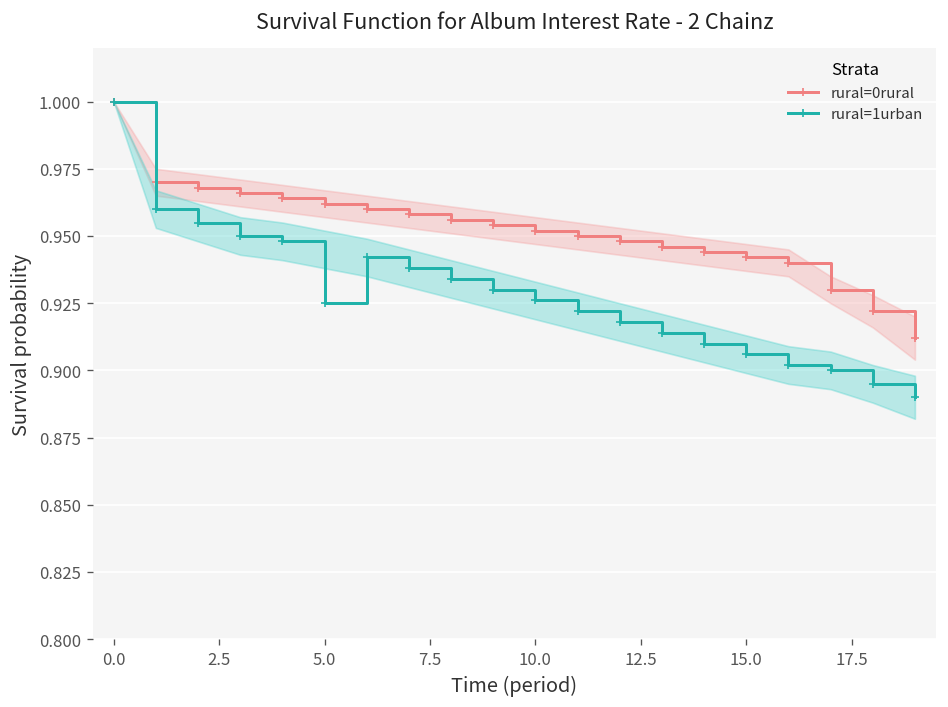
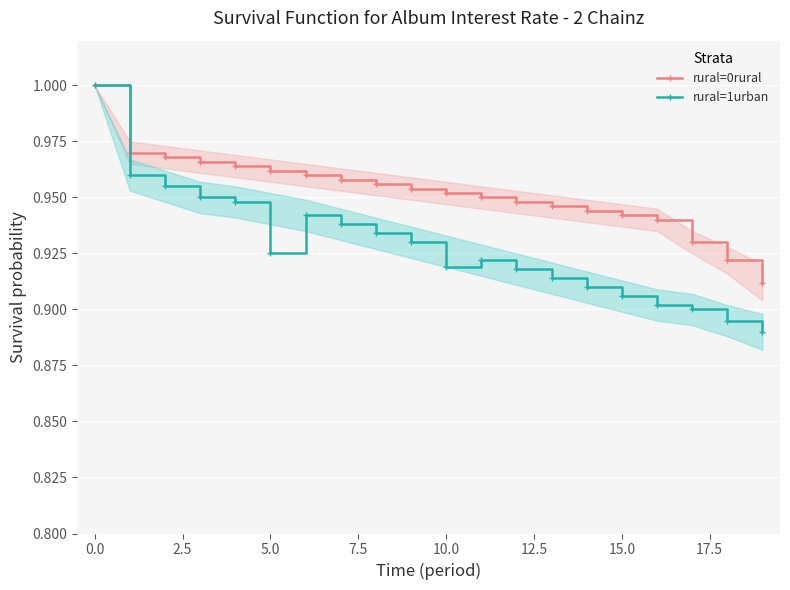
rural=1urban, 10.0: 0.926 -> 0.919
